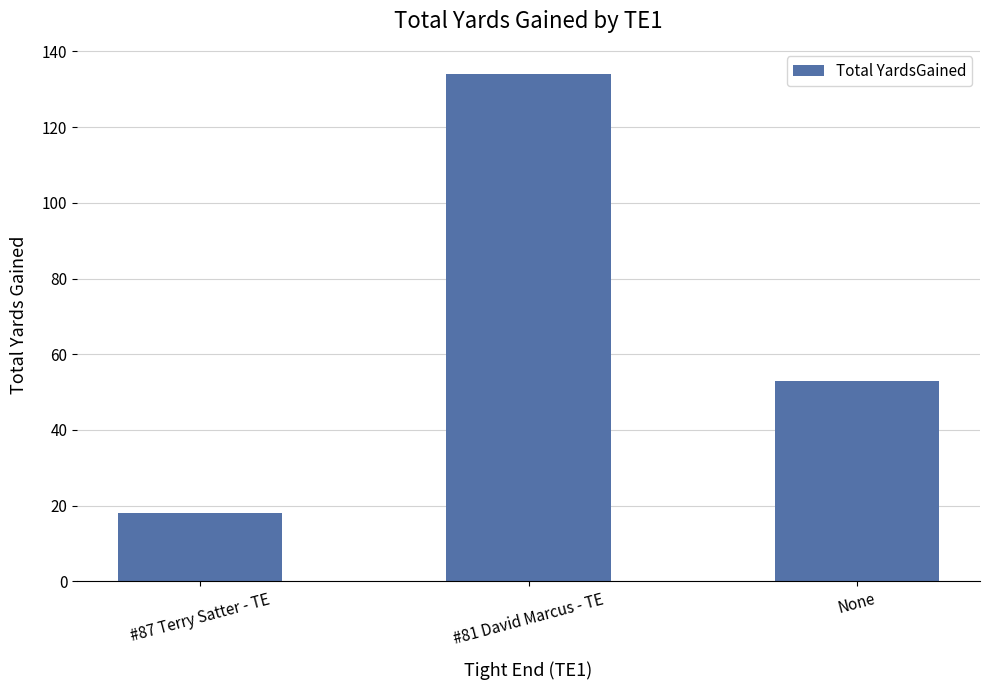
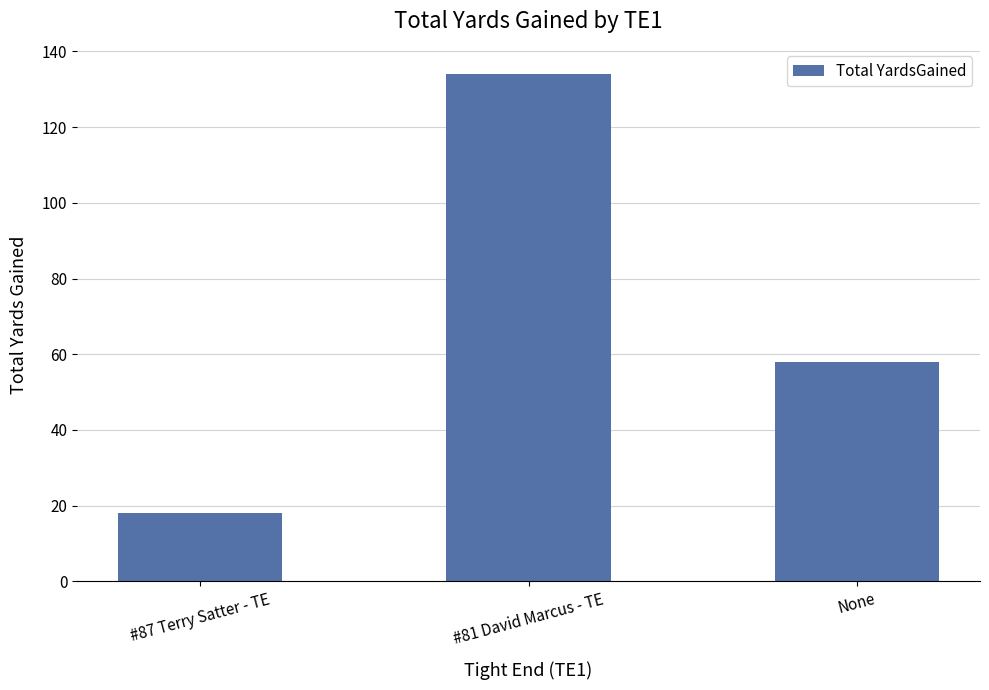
None: 53 -> 58
